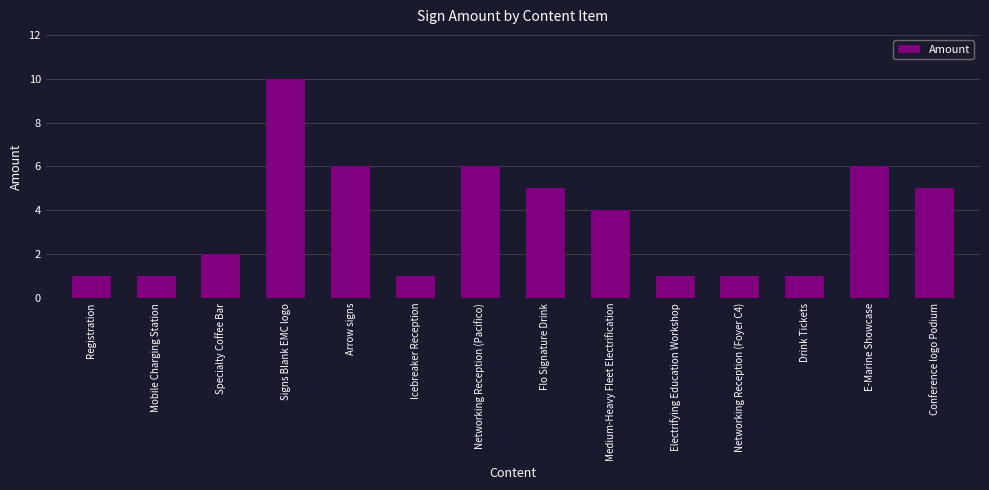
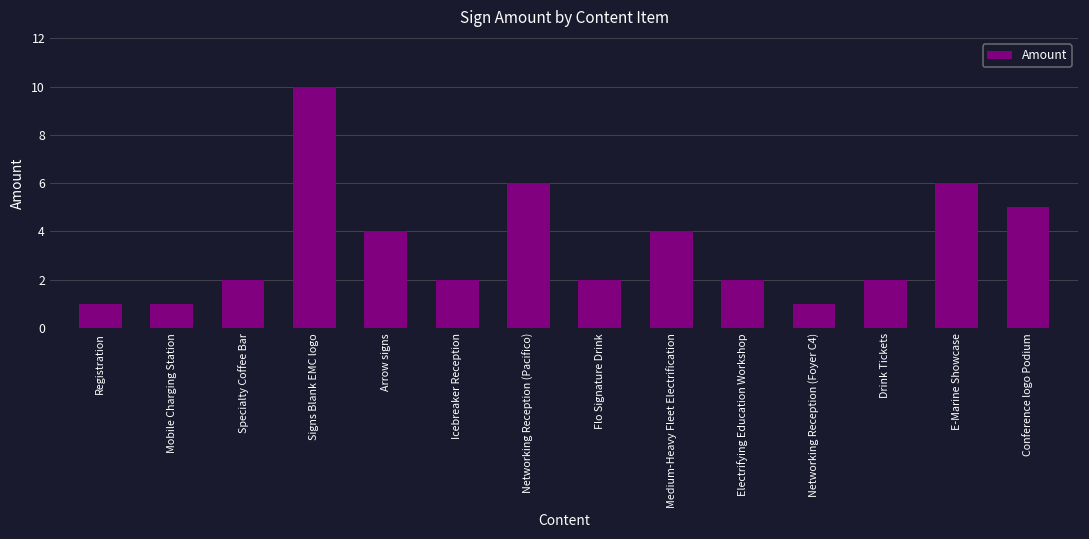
Arrow signs: 6 -> 4
Icebreaker Reception: 1 -> 2
Flo Signature Drink: 5 -> 2
Electrifying Education Workshop: 1 -> 2
Drink Tickets: 1 -> 2
